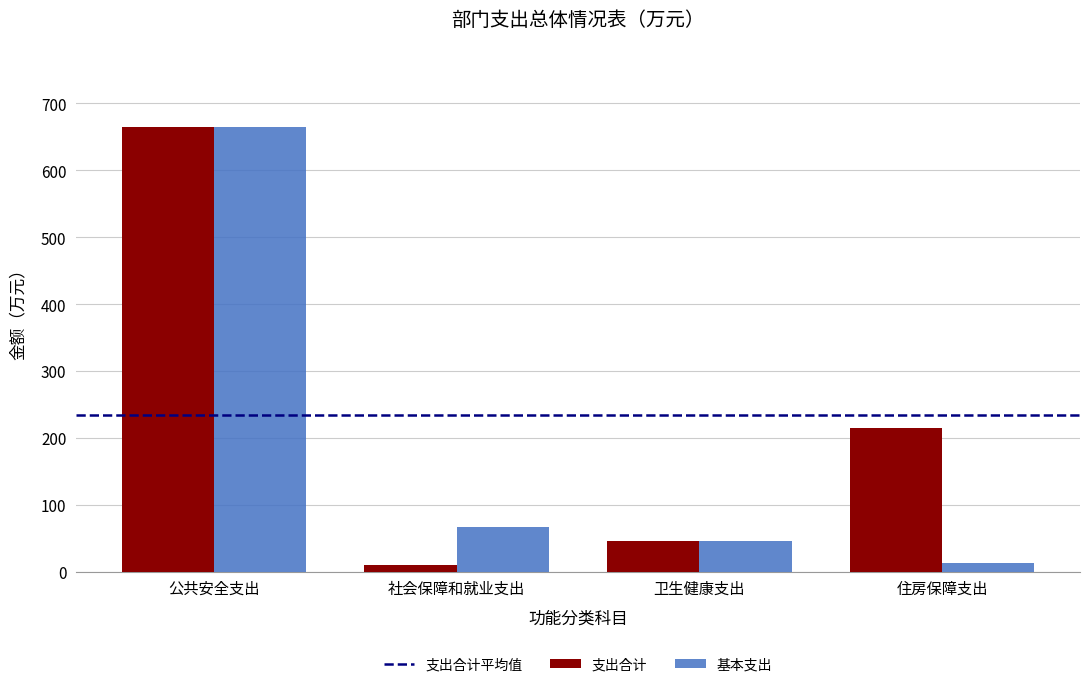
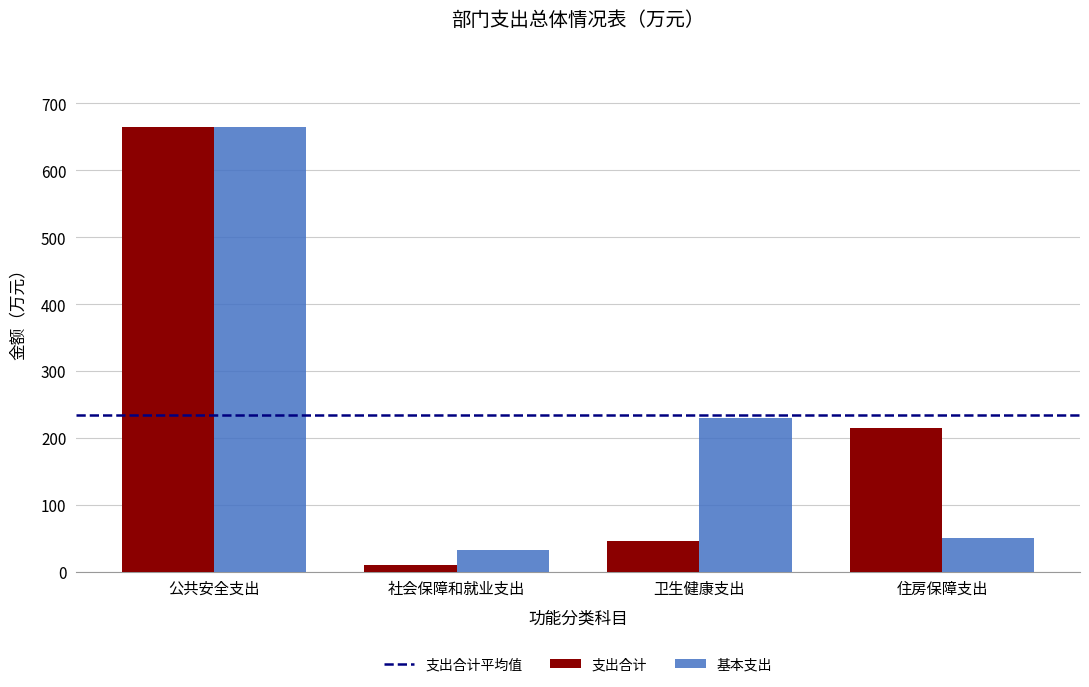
基本支出, 社会保障和就业支出: 70 -> 30
基本支出, 卫生健康支出: 50 -> 230
基本支出, 住房保障支出: 10 -> 50
